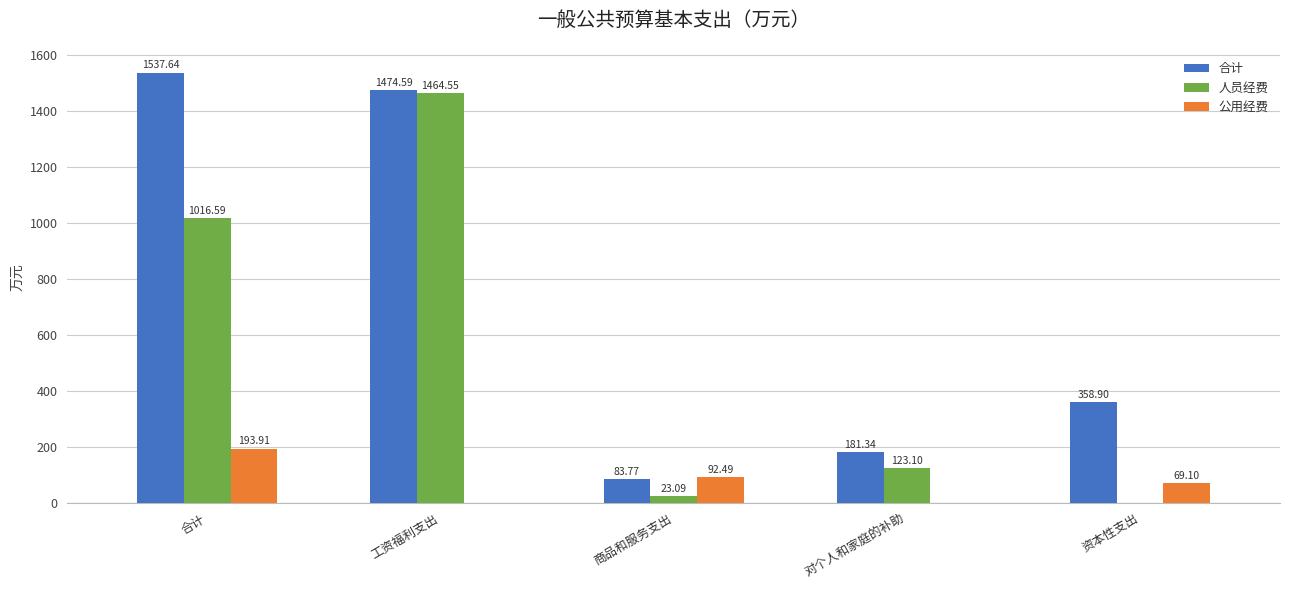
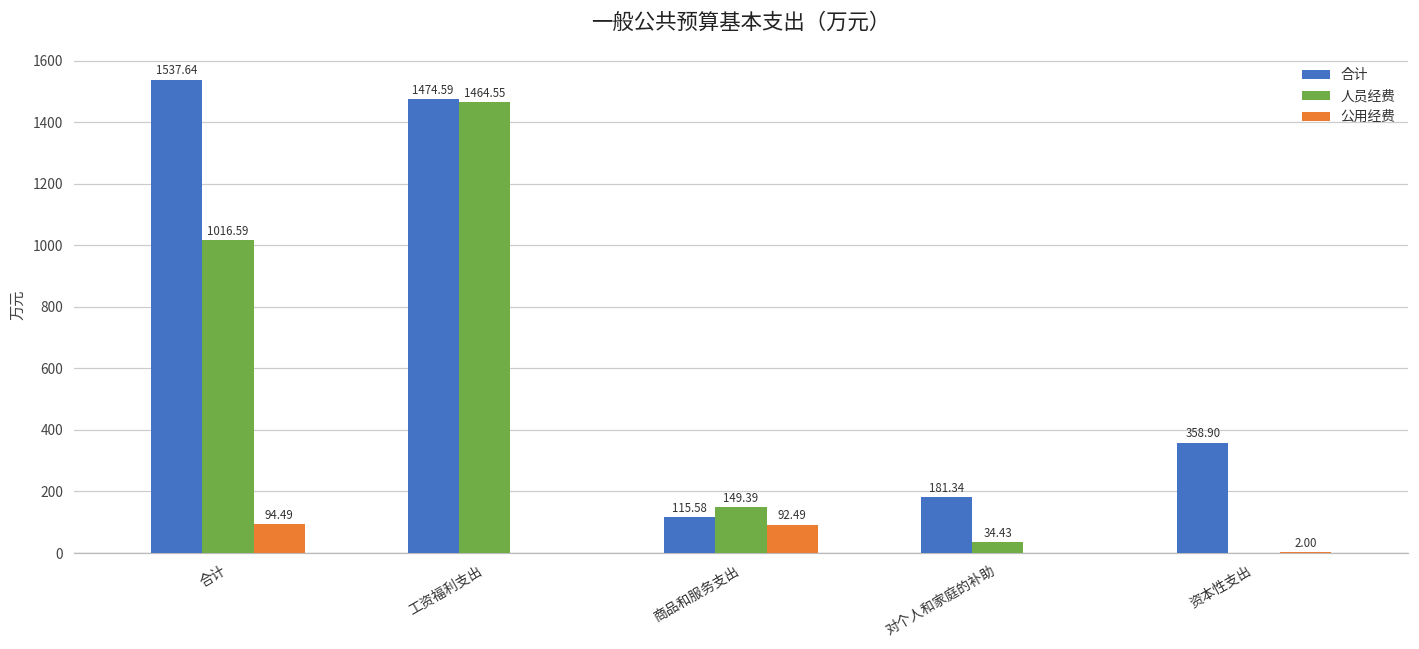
公用经费, 合计: 193.91 -> 94.49
合计, 商品和服务支出: 83.77 -> 115.58
人员经费, 商品和服务支出: 23.09 -> 149.39
人员经费, 对个人和家庭的补助: 123.10 -> 34.43
公用经费, 资本性支出: 69.10 -> 2.00
